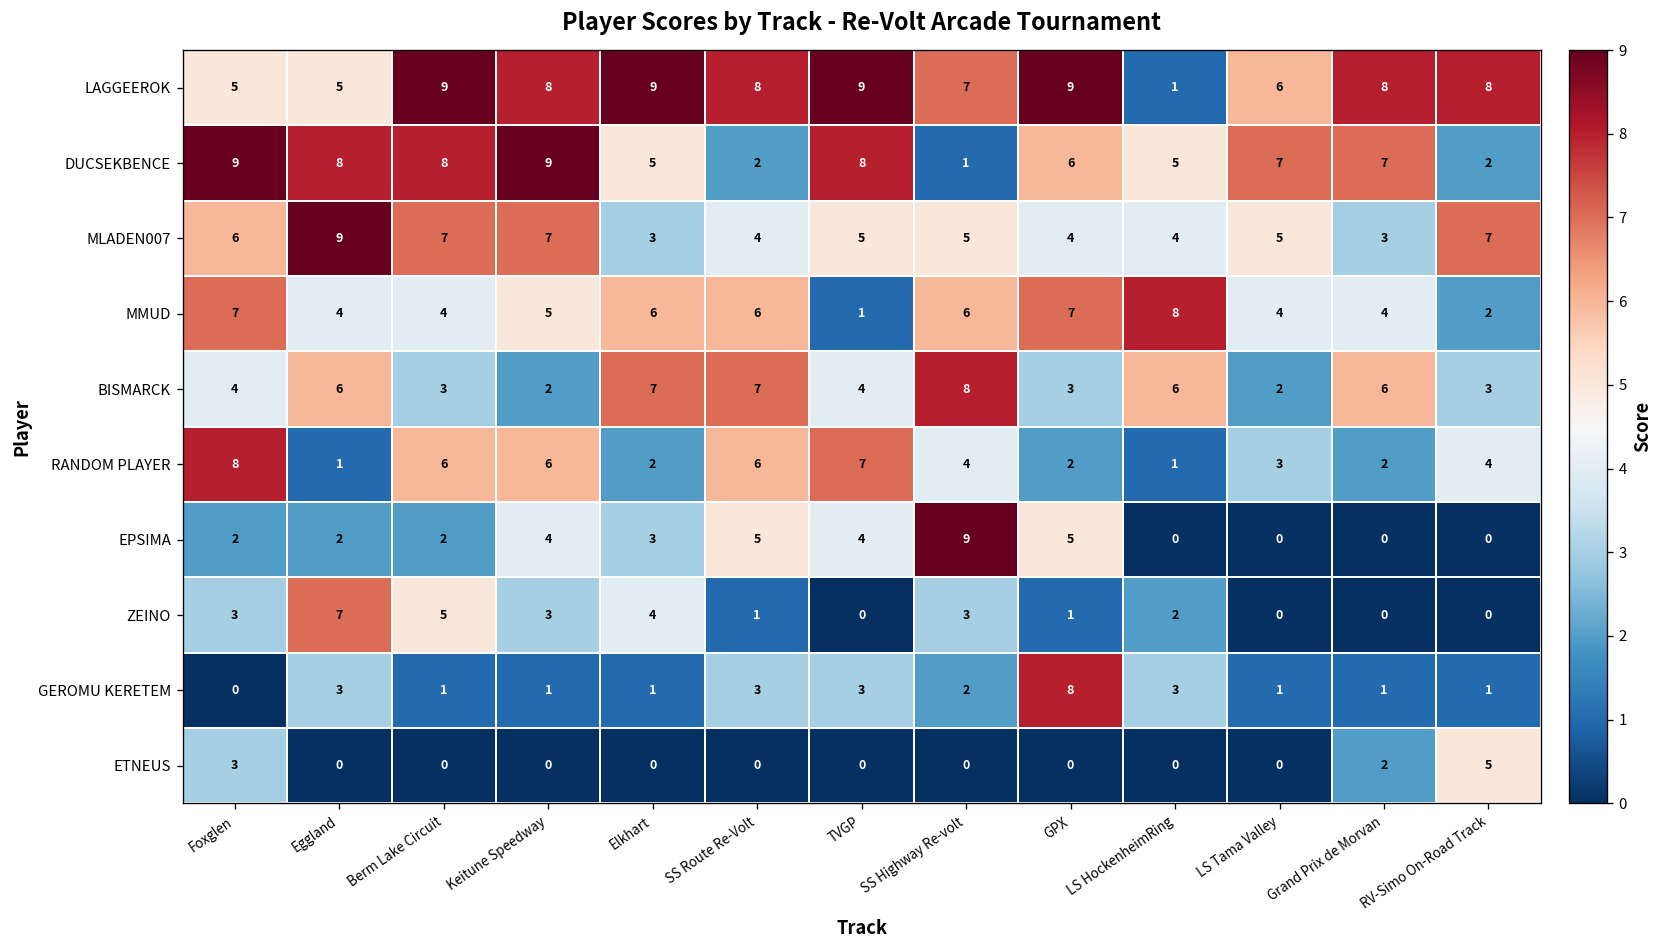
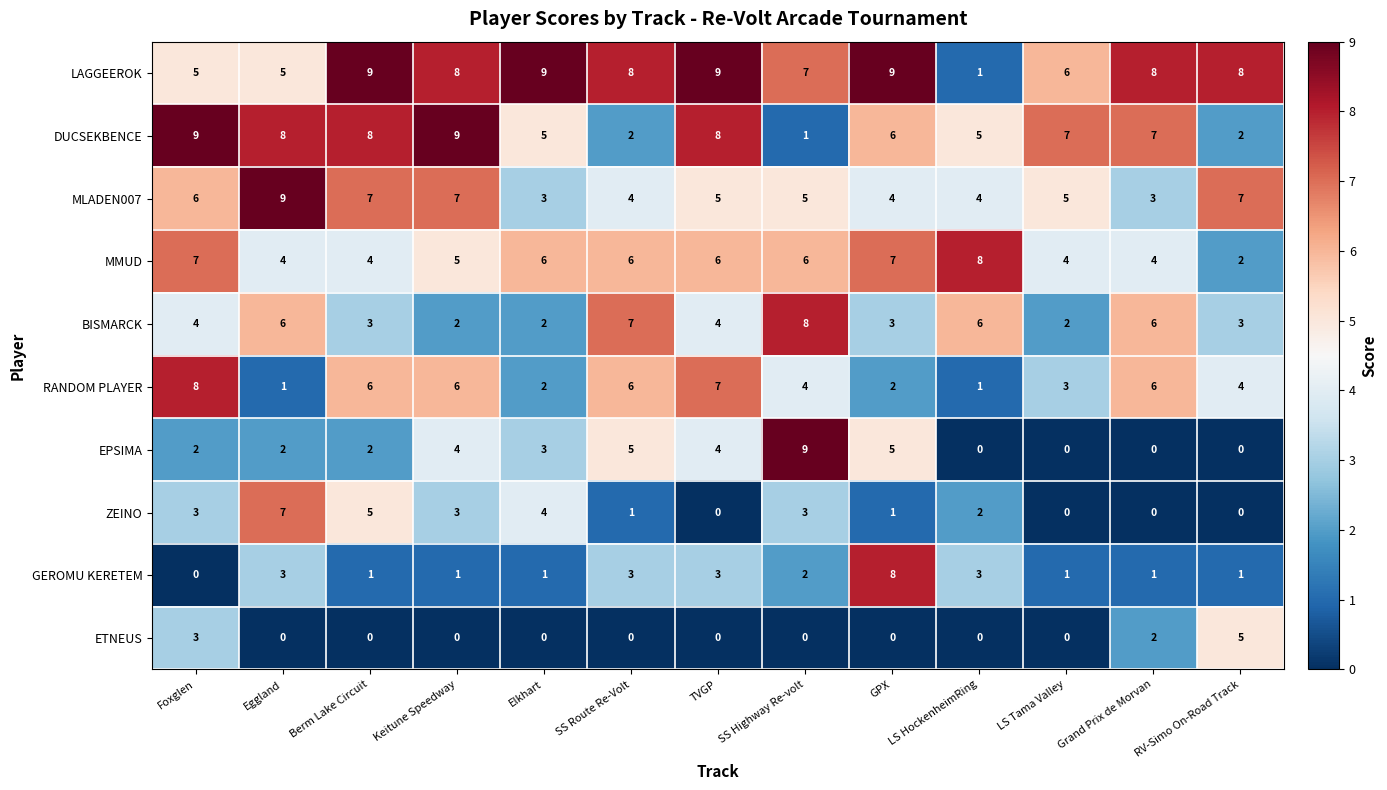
MMUD, TVGP: 1 -> 6
BISMARCK, Elkhart: 7 -> 2
RANDOM PLAYER, Grand Prix de Morvan: 2 -> 6
